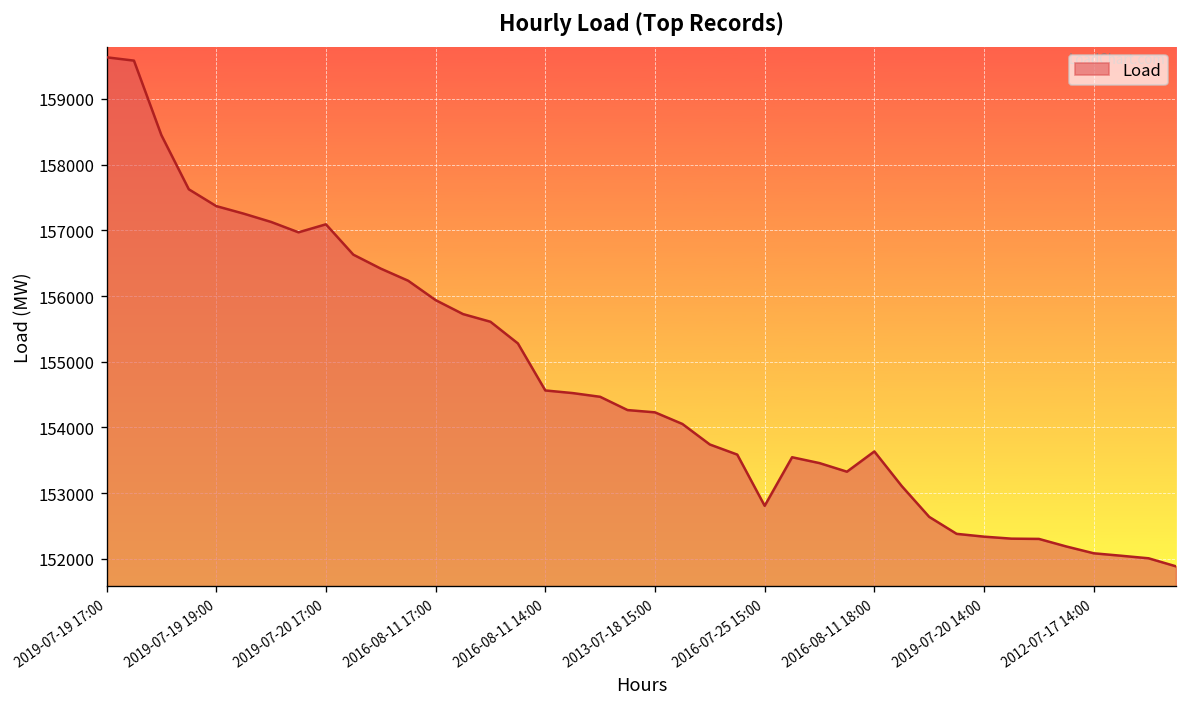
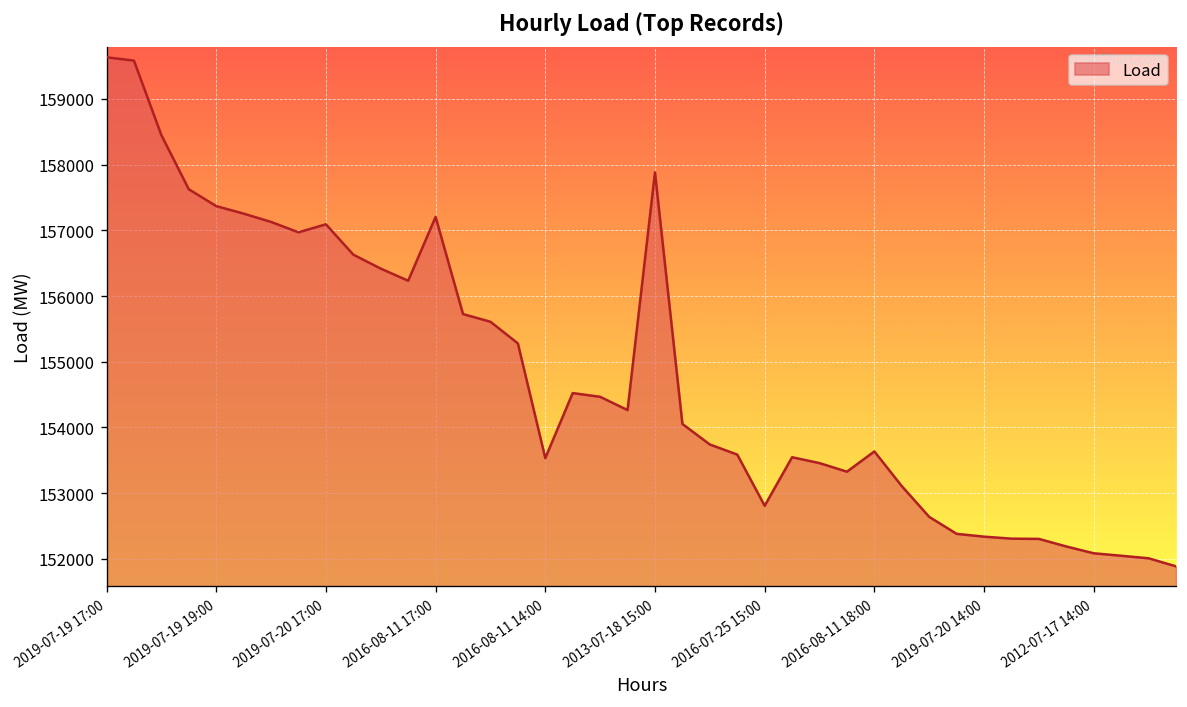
2016-08-11 17:00: 155900 -> 157200
2016-08-11 14:00: 154600 -> 153500
2013-07-18 15:00: 154200 -> 157900
